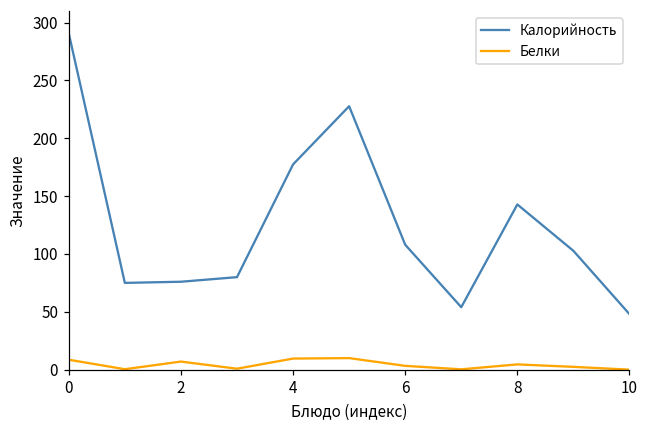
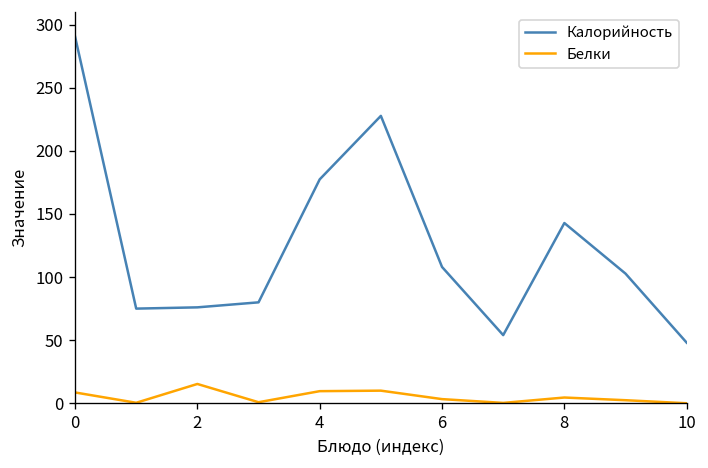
Белки, 2: 7 -> 15
